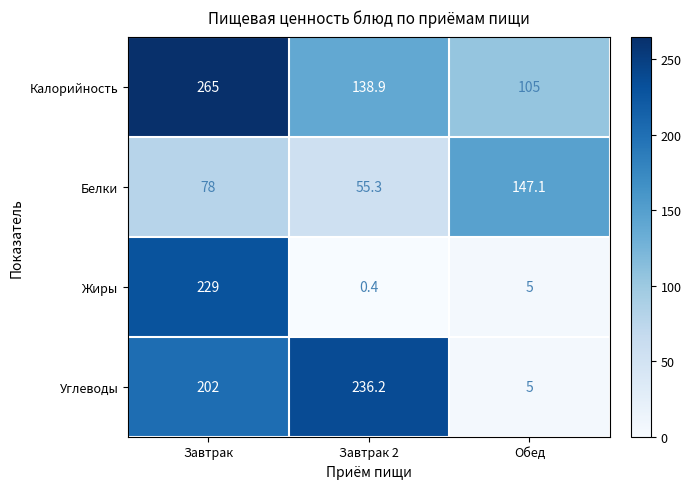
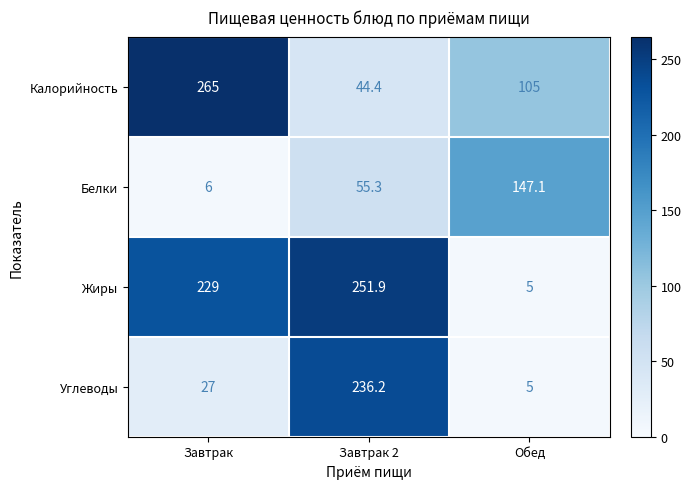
Калорийность, Завтрак 2: 138.9 -> 44.4
Белки, Завтрак: 78 -> 6
Жиры, Завтрак 2: 0.4 -> 251.9
Углеводы, Завтрак: 202 -> 27
